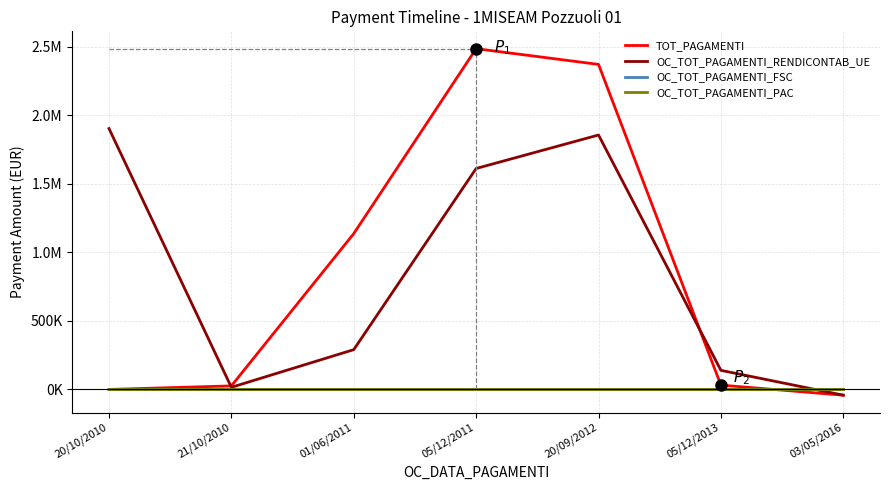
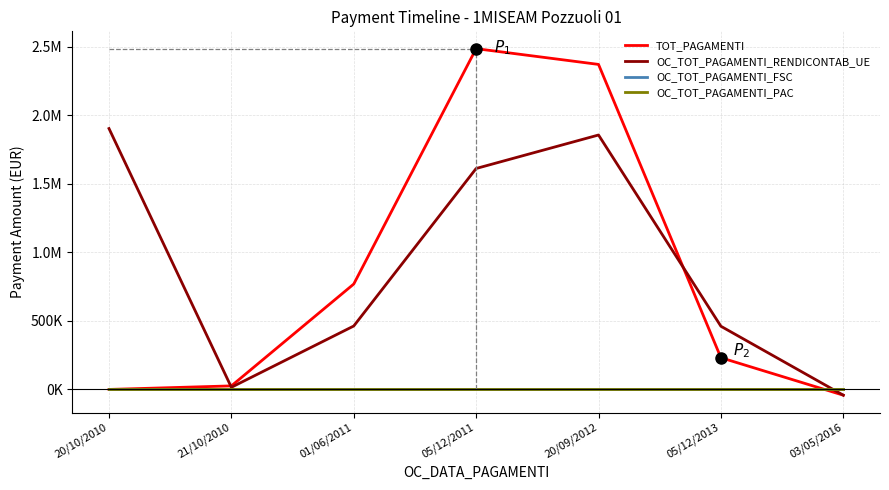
TOT_PAGAMENTI, 01/06/2011: 1140000 -> 770000
OC_TOT_PAGAMENTI_RENDICONTAB_UE, 01/06/2011: 290000 -> 460000
TOT_PAGAMENTI, 05/12/2013: 30000 -> 230000
OC_TOT_PAGAMENTI_RENDICONTAB_UE, 05/12/2013: 140000 -> 460000
